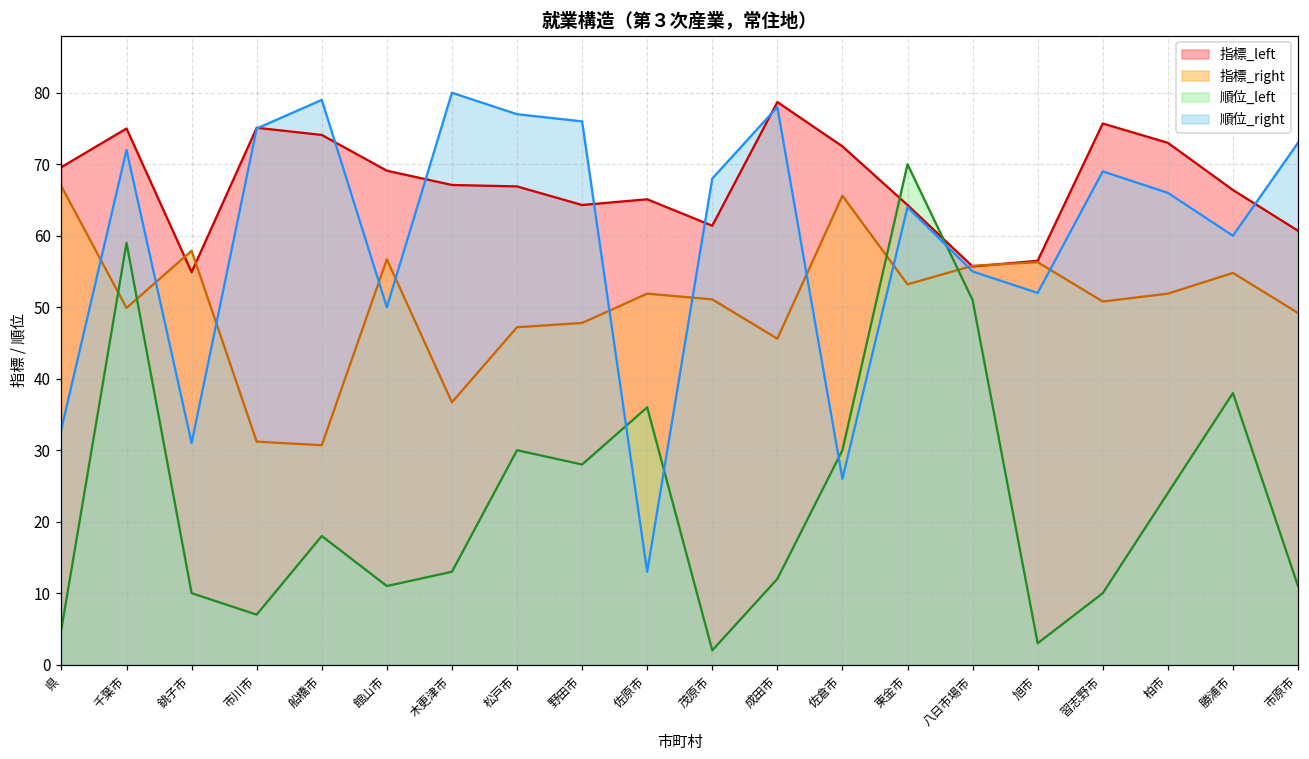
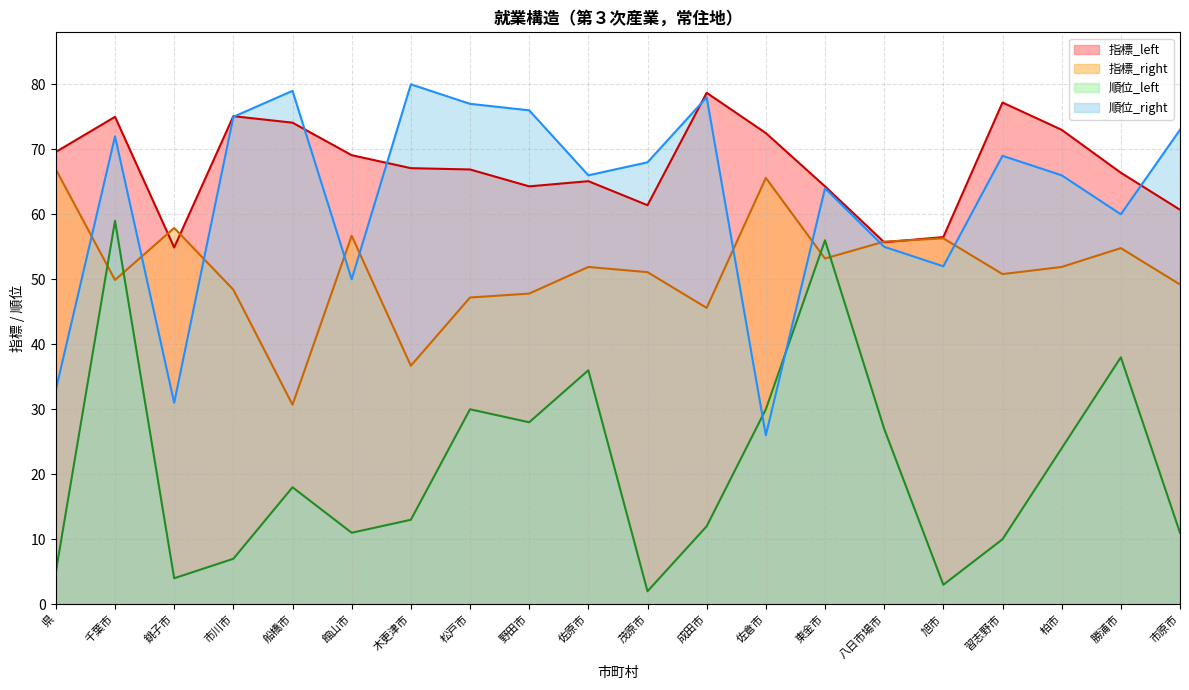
順位_left, 銚子市: 10 -> 4
指標_right, 市川市: 31 -> 48
順位_right, 佐原市: 13 -> 66
順位_left, 東金市: 70 -> 56
順位_left, 八日市場市: 51 -> 27
指標_left, 習志野市: 76 -> 77
